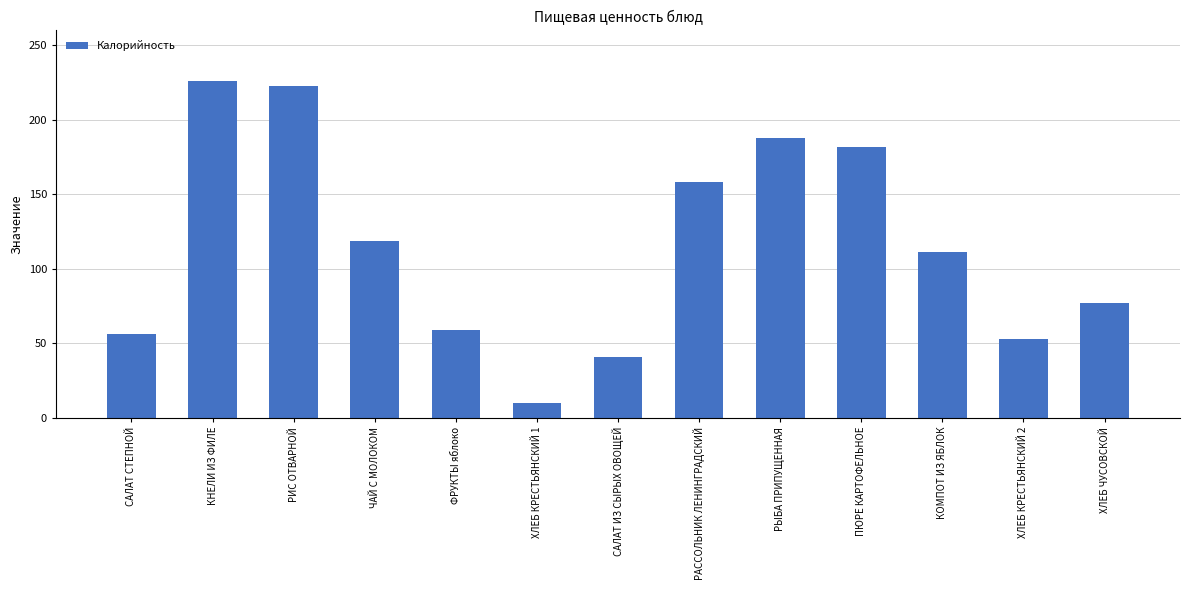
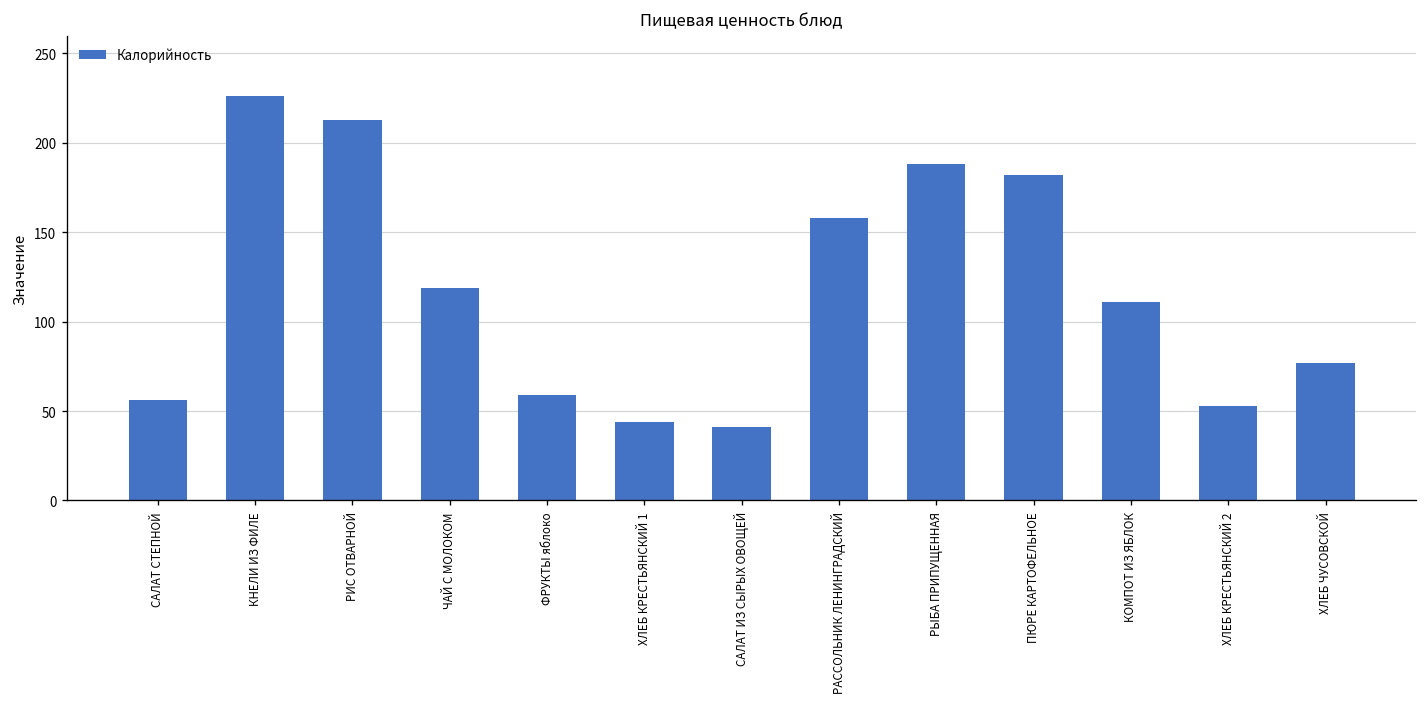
РИС ОТВАРНОЙ: 223 -> 213
ХЛЕБ КРЕСТЬЯНСКИЙ 1: 10 -> 44
